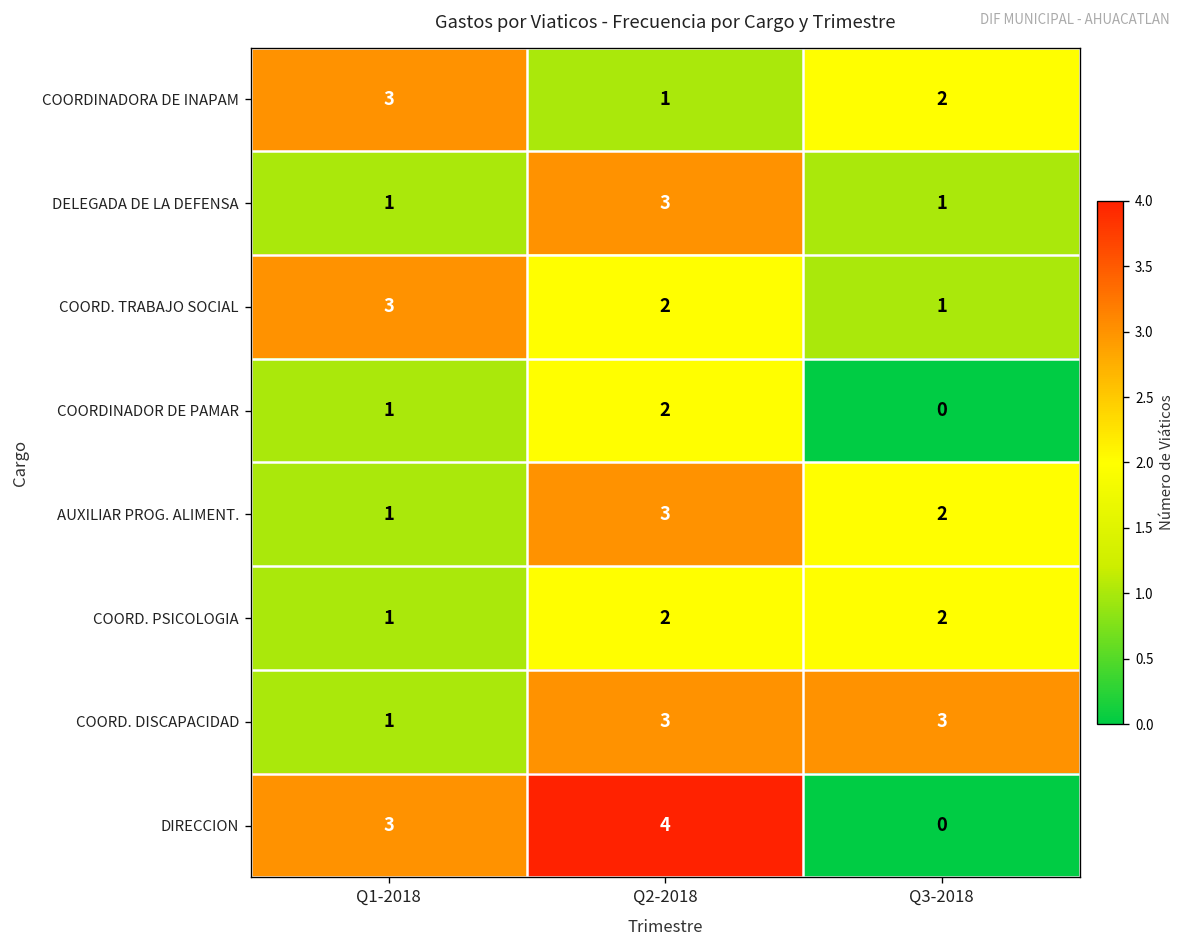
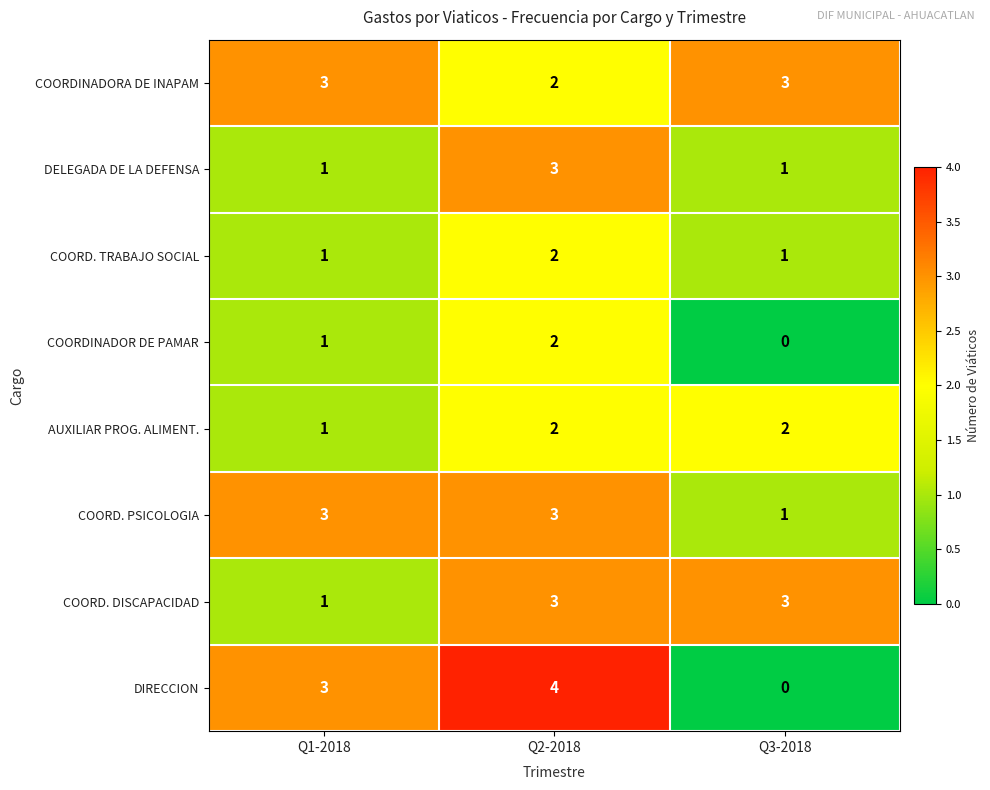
COORDINADORA DE INAPAM, Q2-2018: 1 -> 2
COORDINADORA DE INAPAM, Q3-2018: 2 -> 3
COORD. TRABAJO SOCIAL, Q1-2018: 3 -> 1
AUXILIAR PROG. ALIMENT., Q2-2018: 3 -> 2
COORD. PSICOLOGIA, Q1-2018: 1 -> 3
COORD. PSICOLOGIA, Q2-2018: 2 -> 3
COORD. PSICOLOGIA, Q3-2018: 2 -> 1
